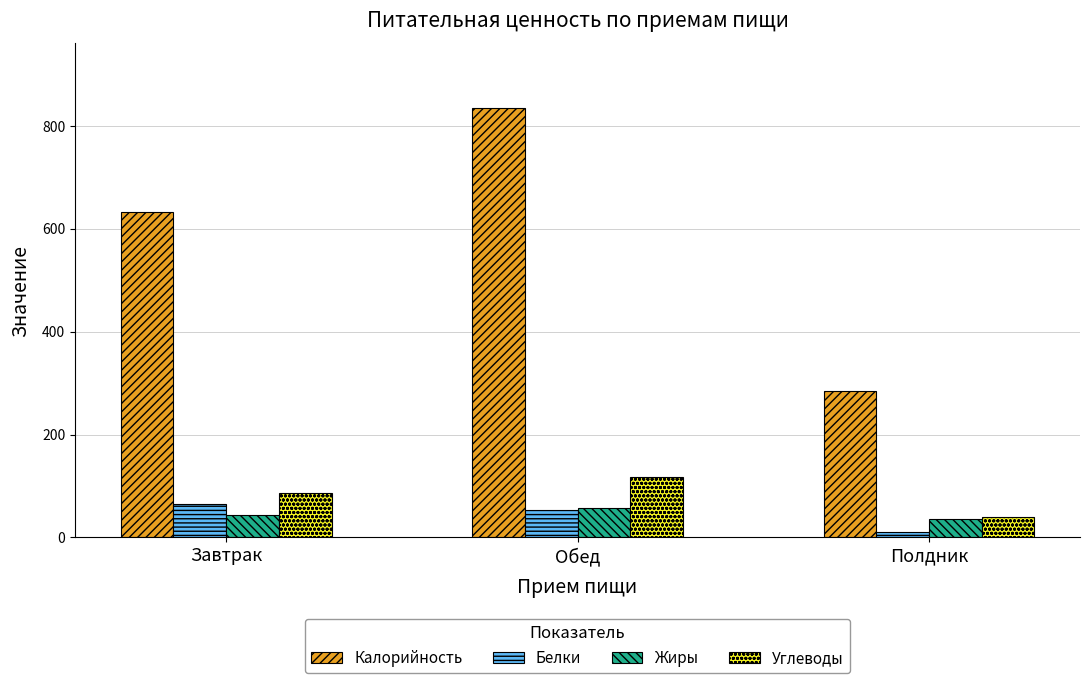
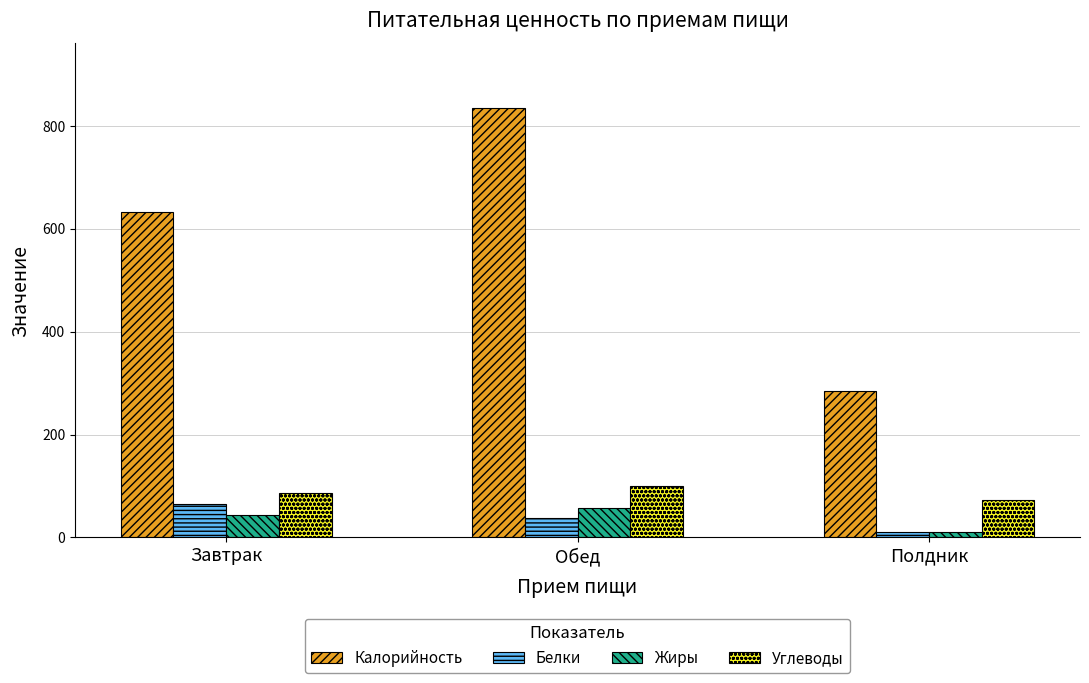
Белки, Обед: 50 -> 40
Углеводы, Обед: 120 -> 100
Жиры, Полдник: 40 -> 10
Углеводы, Полдник: 40 -> 70
